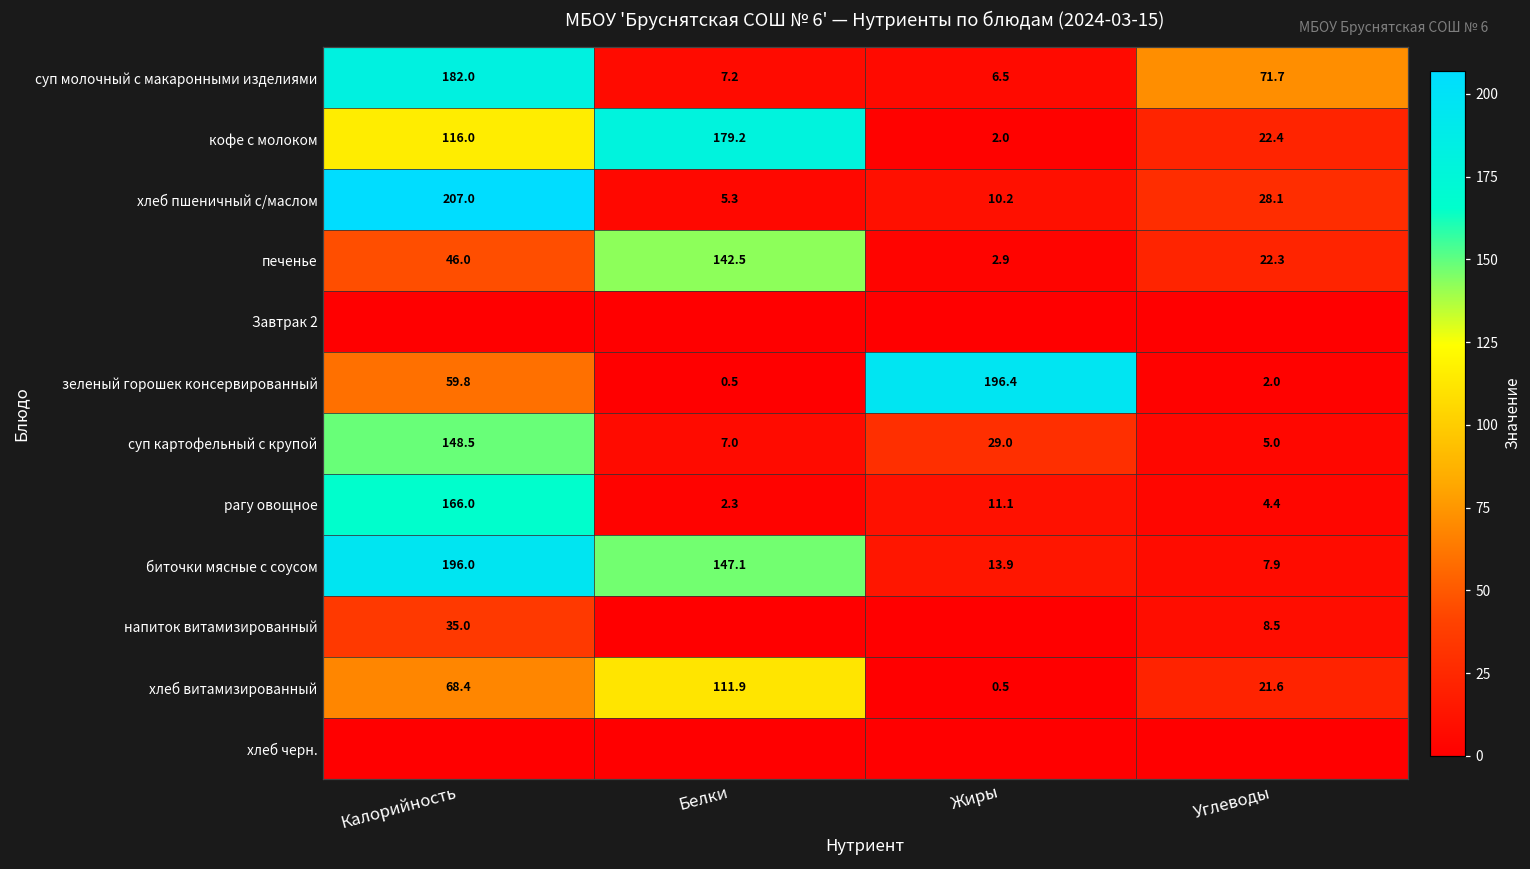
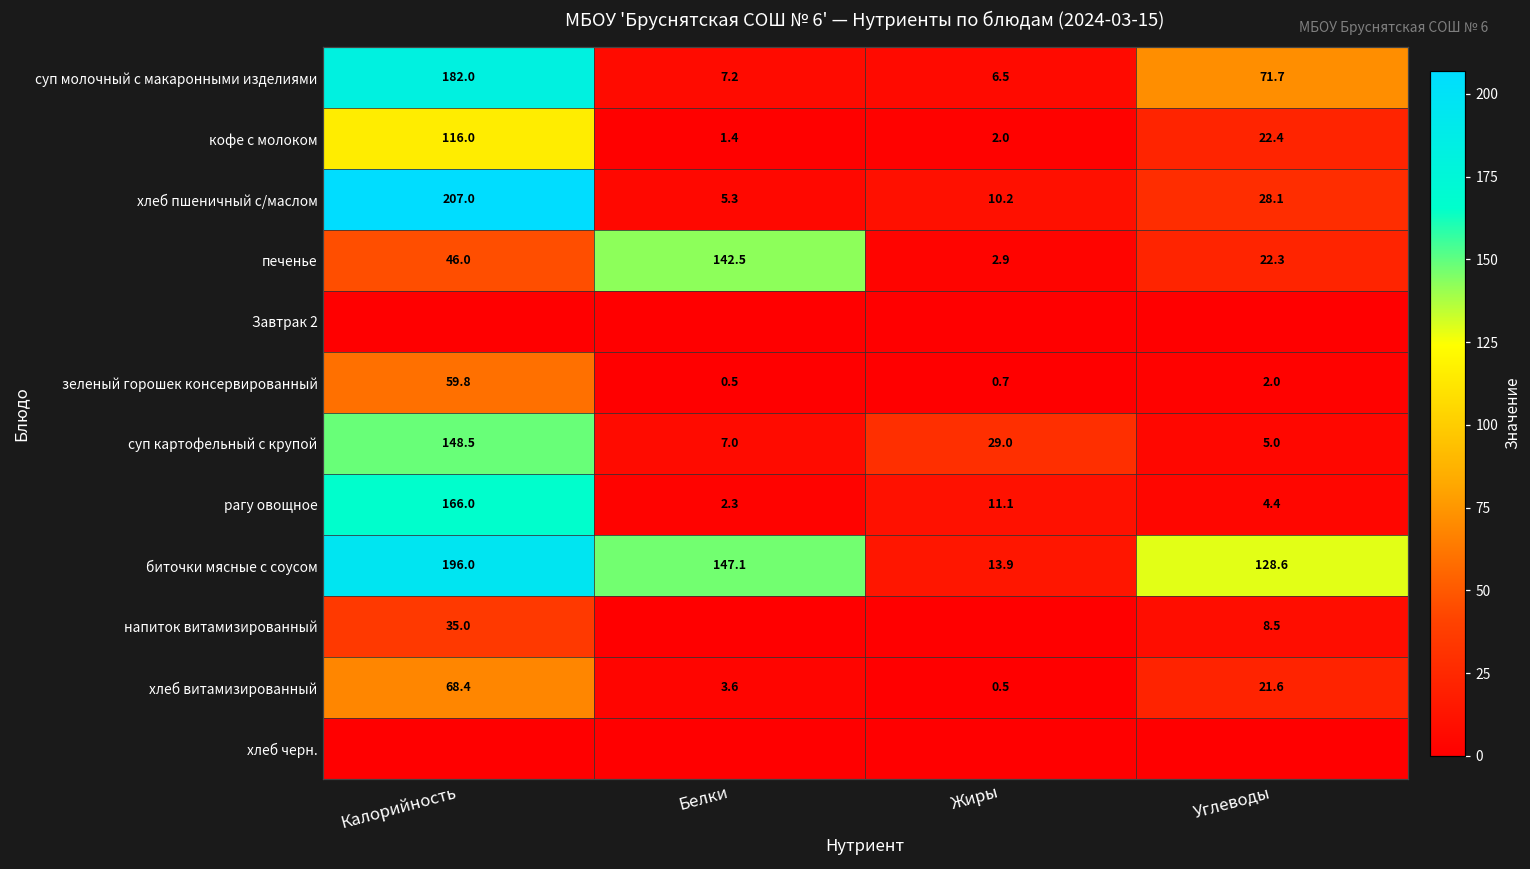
кофе с молоком, Белки: 179.2 -> 1.4
зеленый горошек консервированный, Жиры: 196.4 -> 0.7
биточки мясные с соусом, Углеводы: 7.9 -> 128.6
хлеб витамизированный, Белки: 111.9 -> 3.6
